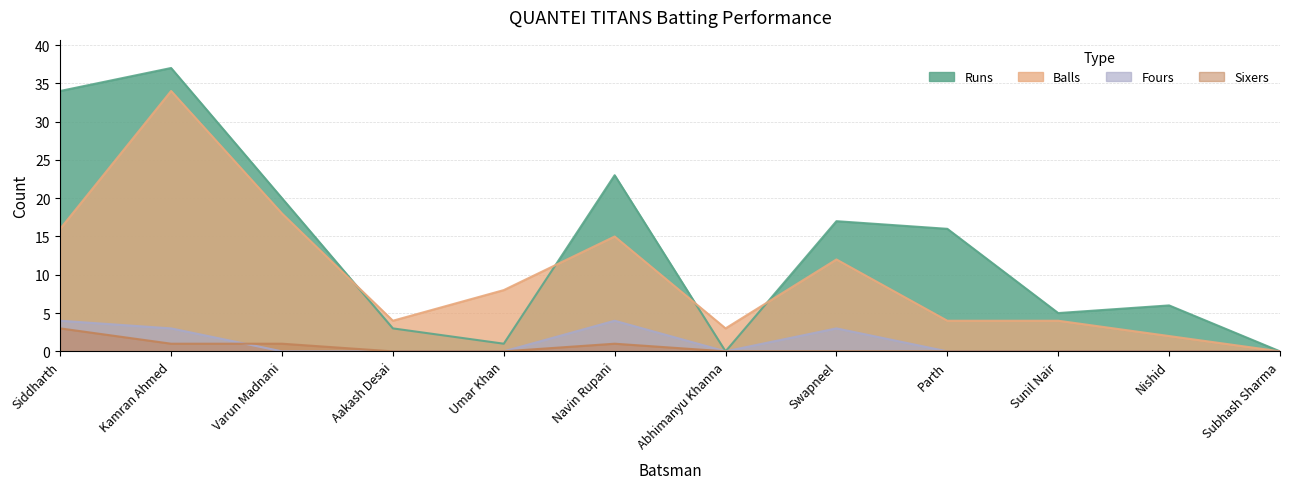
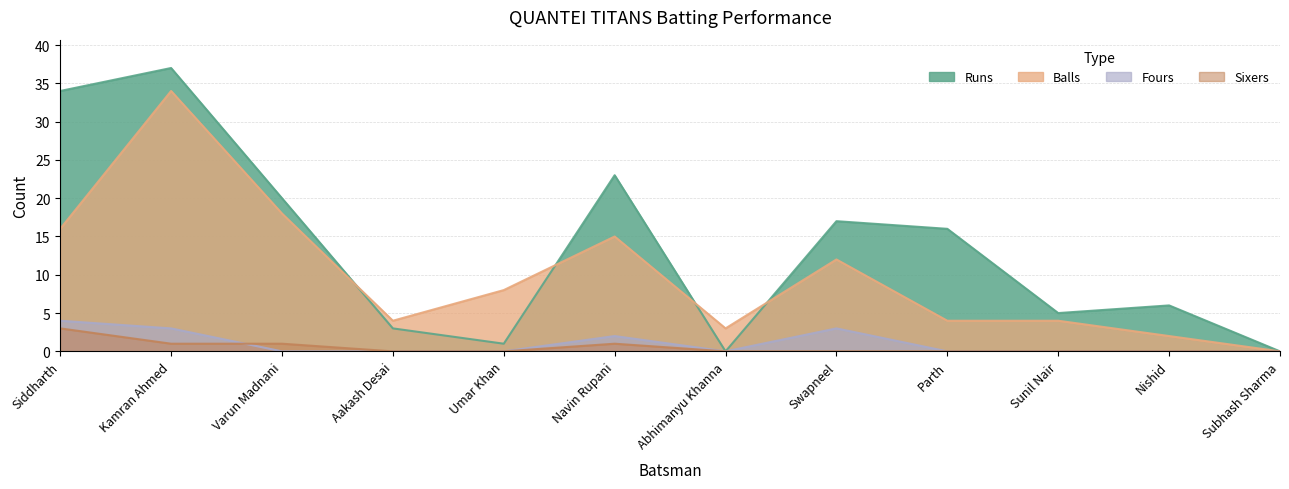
Fours, Navin Rupani: 4 -> 2
